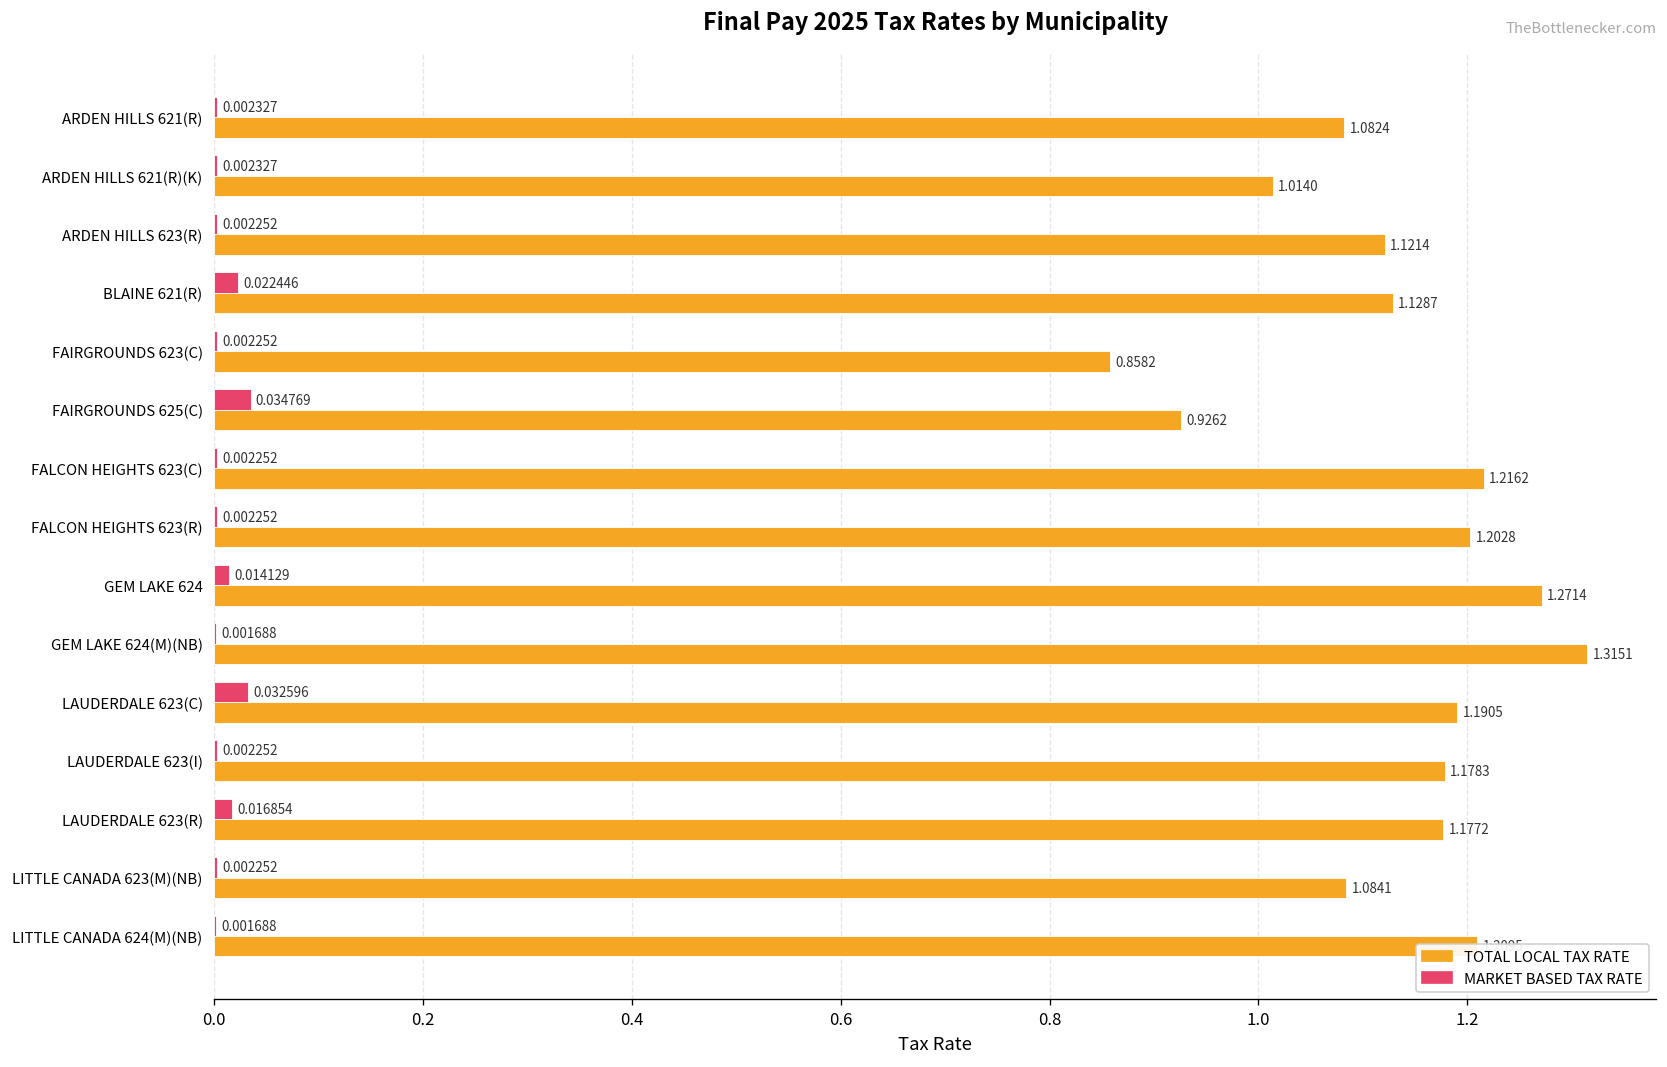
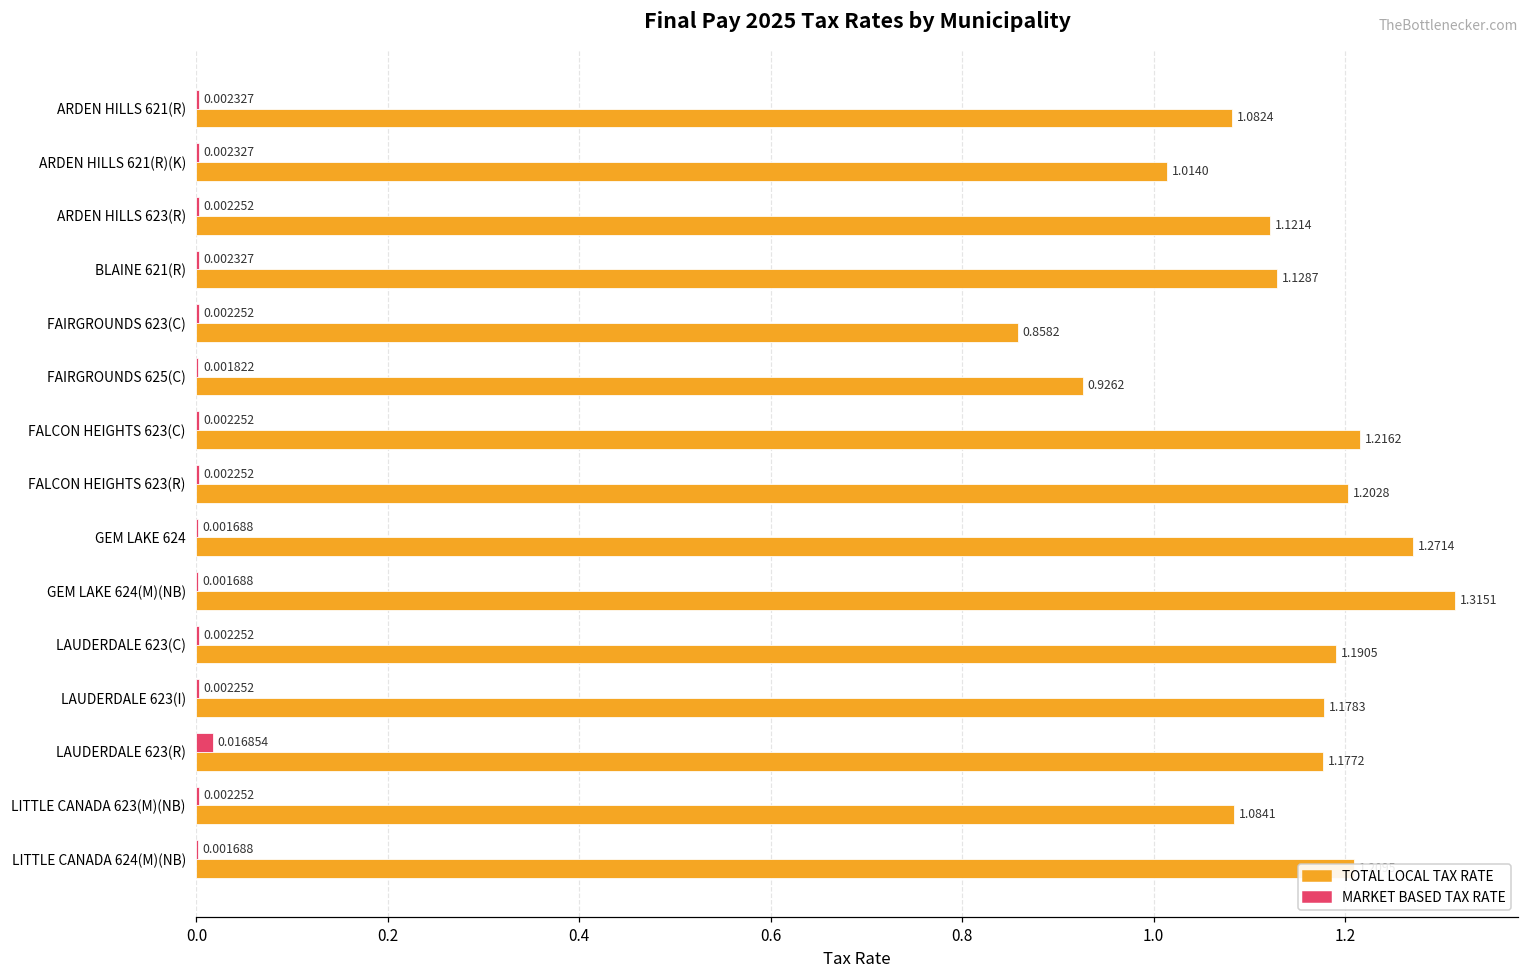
MARKET BASED TAX RATE, BLAINE 621(R): 0.022446 -> 0.002327
MARKET BASED TAX RATE, FAIRGROUNDS 625(C): 0.034769 -> 0.001822
MARKET BASED TAX RATE, GEM LAKE 624: 0.014129 -> 0.001688
MARKET BASED TAX RATE, LAUDERDALE 623(C): 0.032596 -> 0.002252
